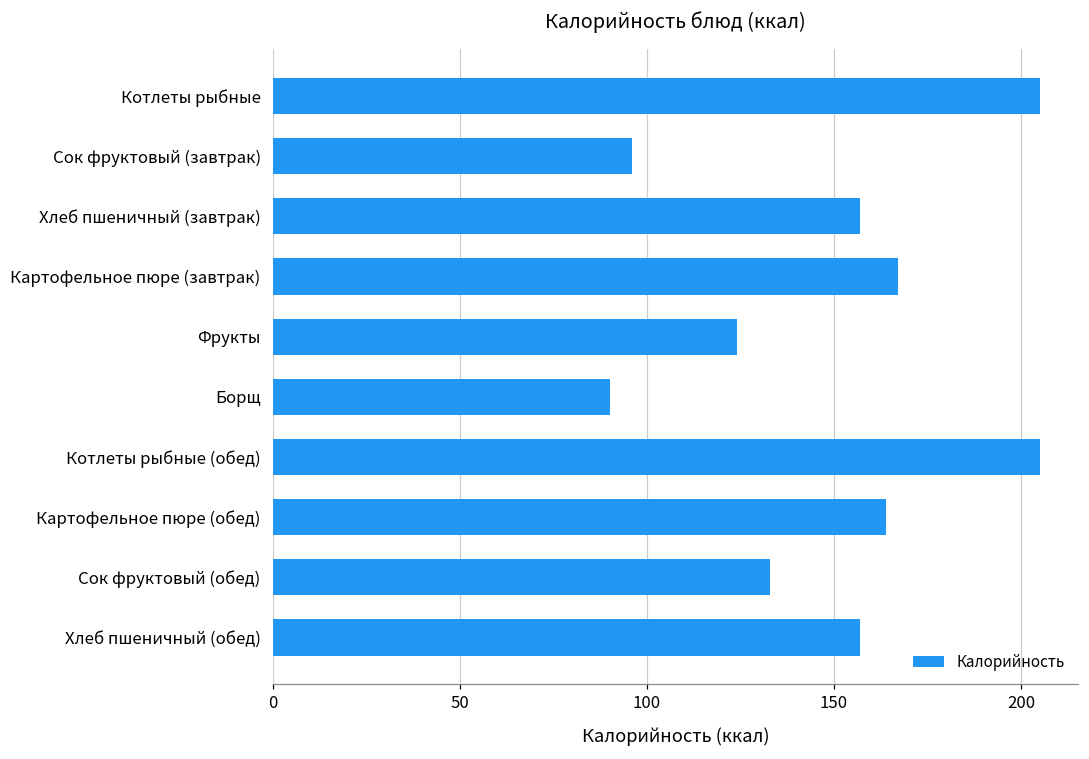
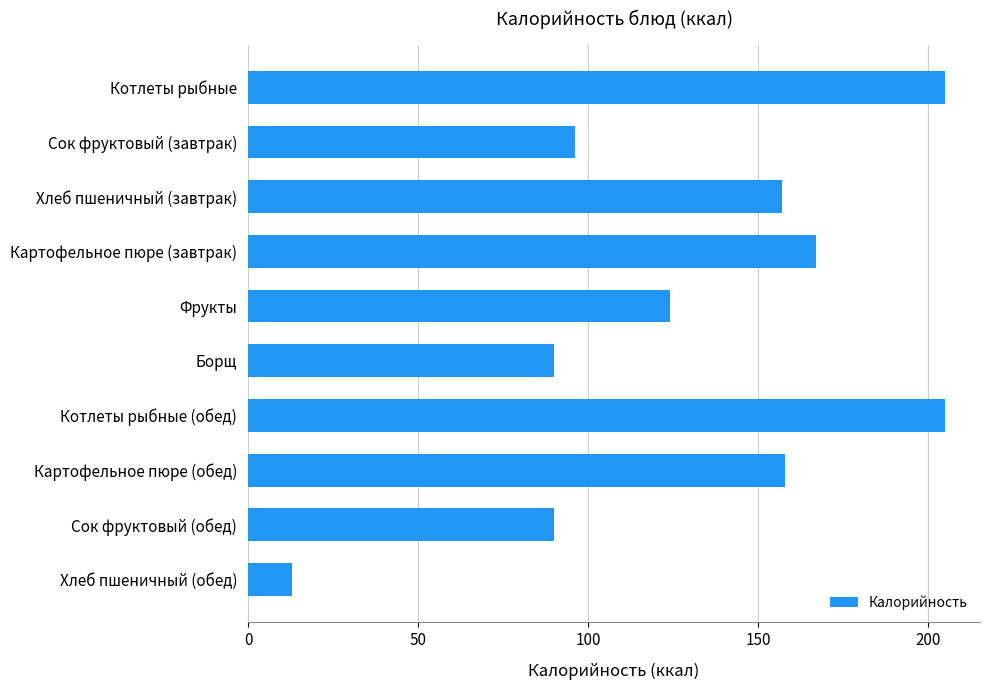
Картофельное пюре (обед): 164 -> 158
Сок фруктовый (обед): 133 -> 90
Хлеб пшеничный (обед): 157 -> 13
